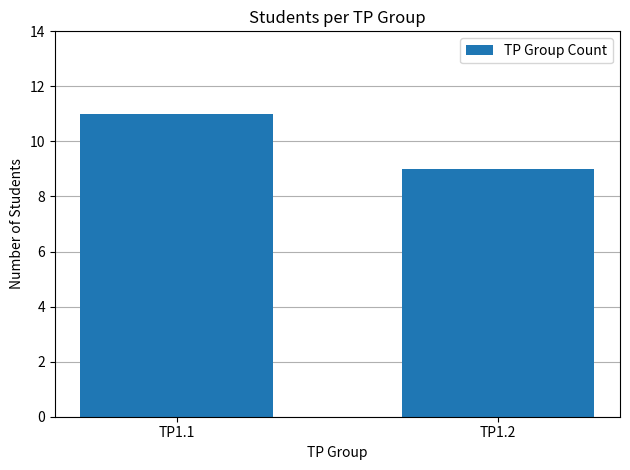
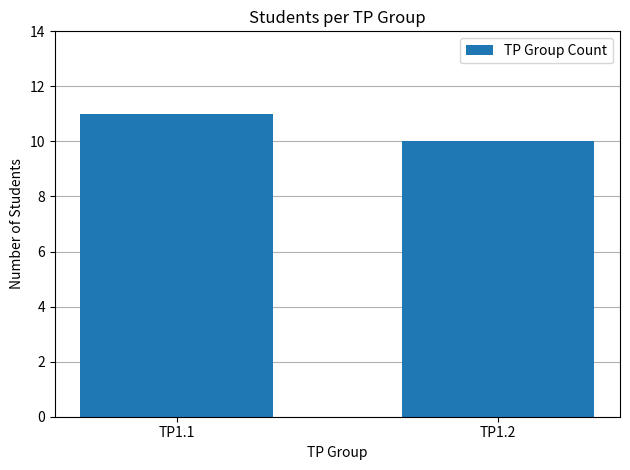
TP1.2: 9 -> 10
